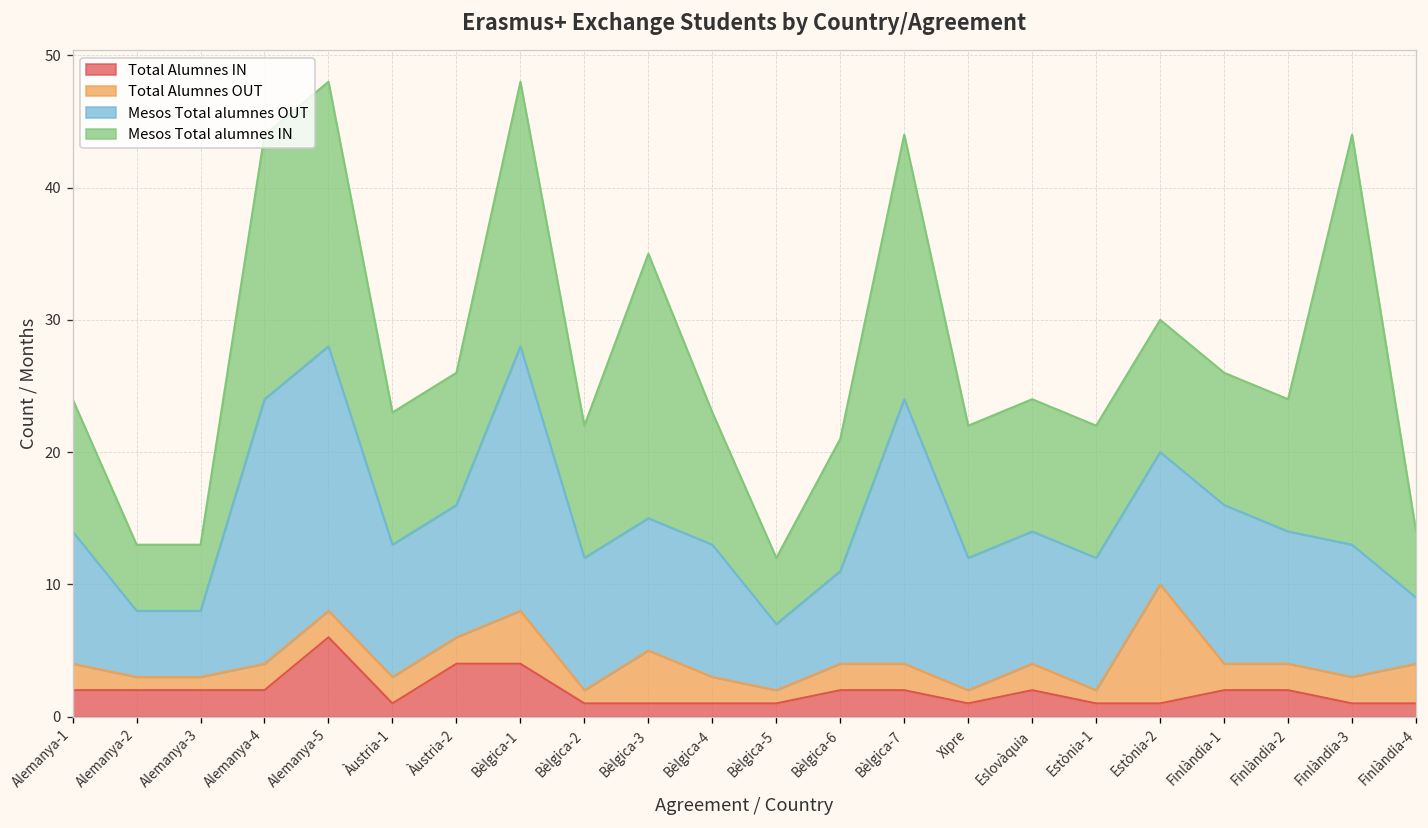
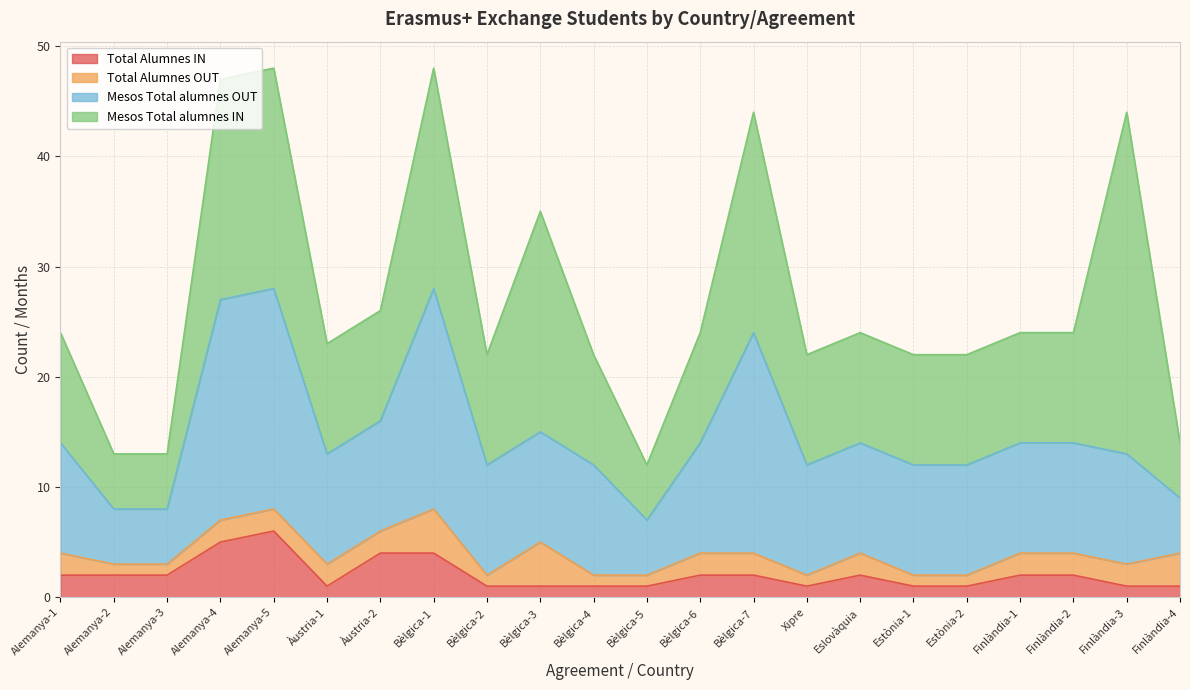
Total Alumnes IN, Alemanya-4: 2 -> 5
Total Alumnes OUT, Bèlgica-4: 2 -> 1
Mesos Total alumnes OUT, Bèlgica-6: 7 -> 10
Total Alumnes OUT, Estònia-2: 9 -> 1
Mesos Total alumnes OUT, Finlàndia-1: 12 -> 10
